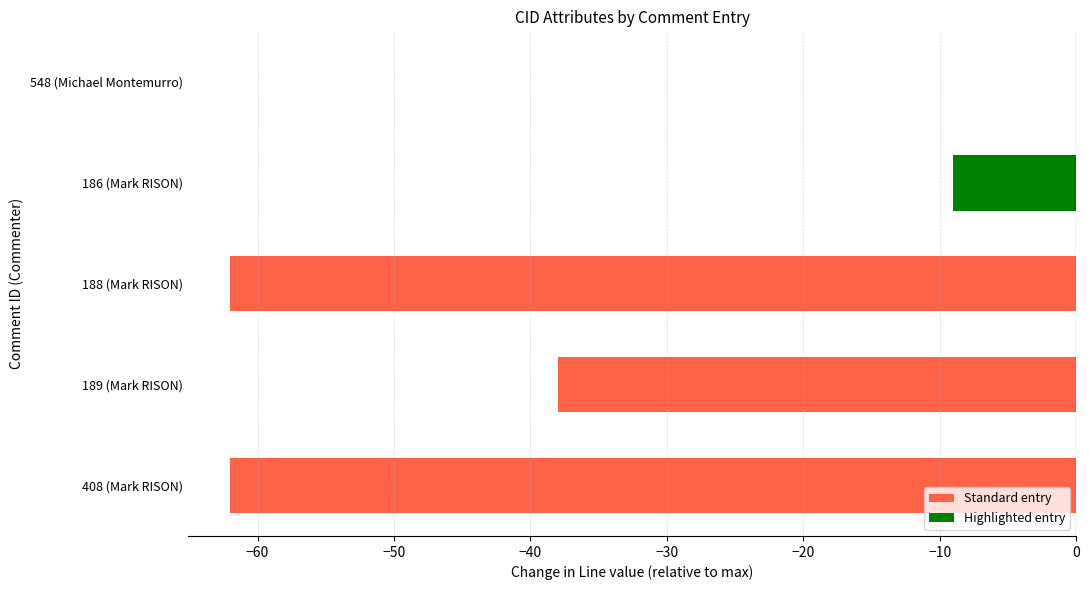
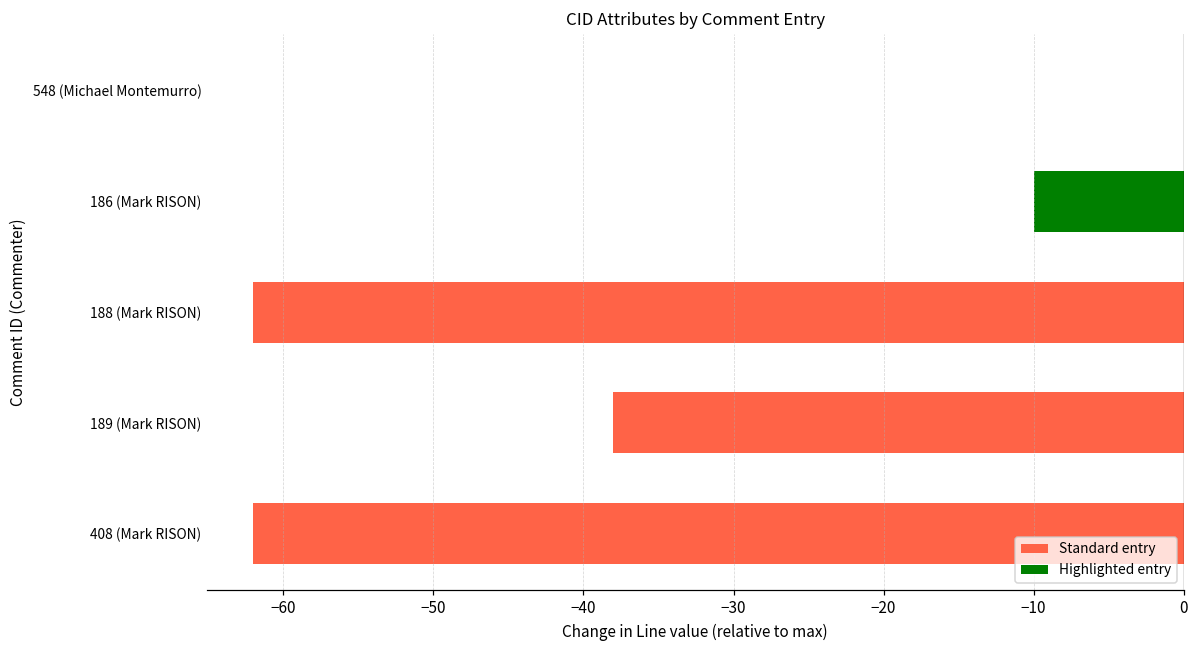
186 (Mark RISON): -9.0 -> -10.0
